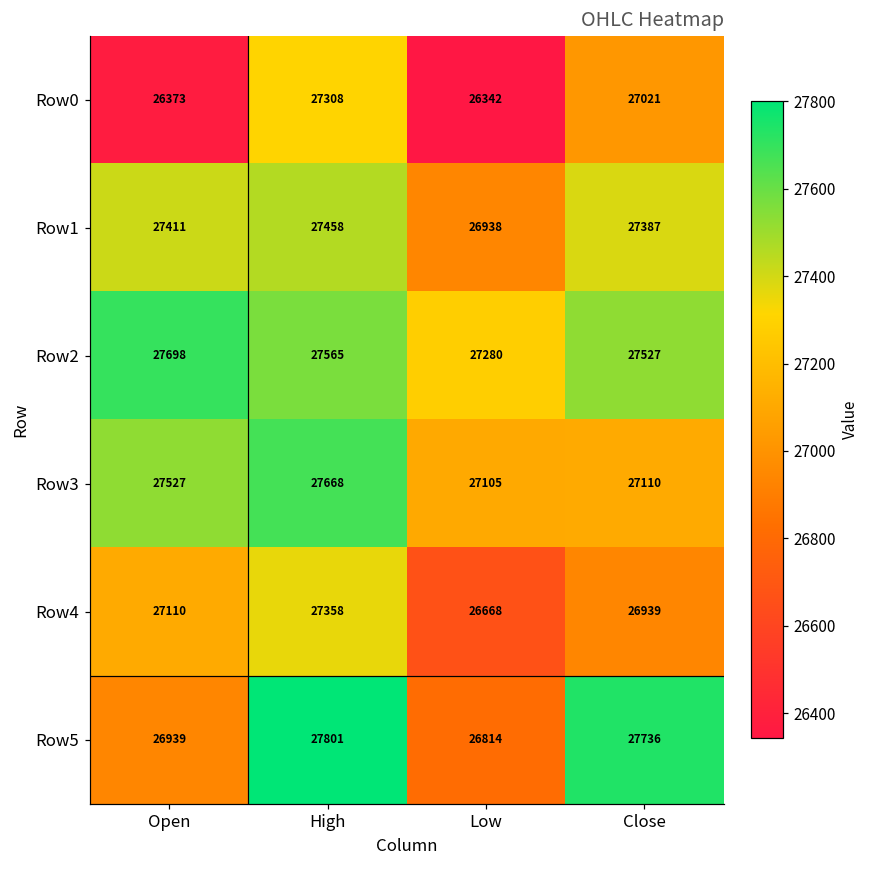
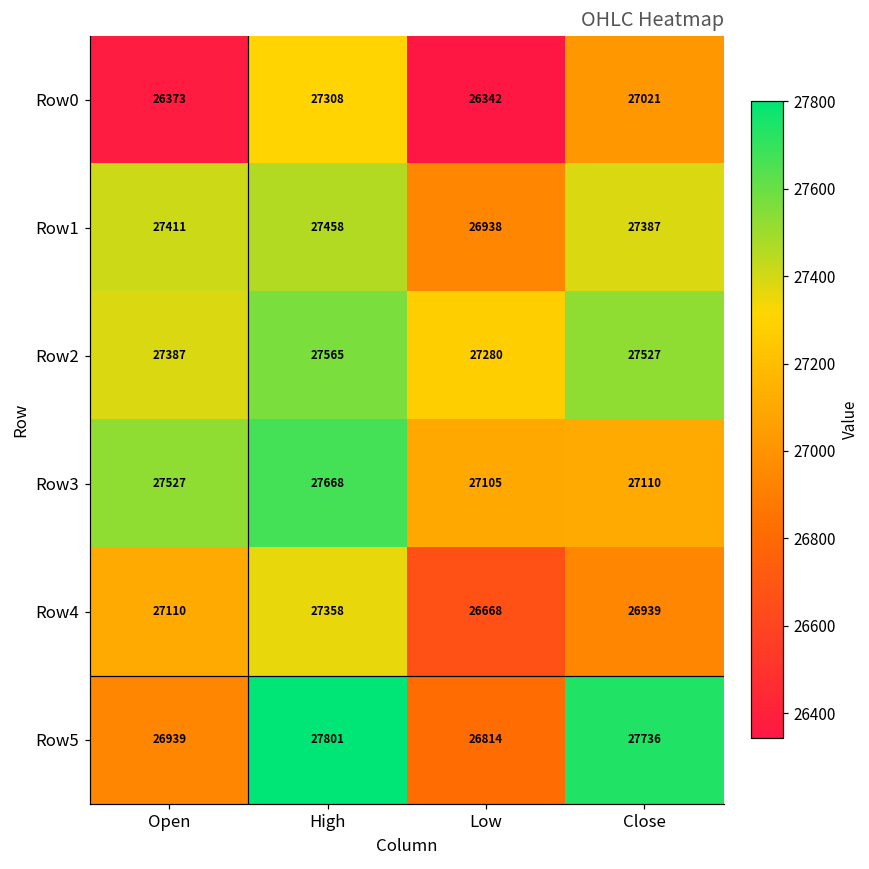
Row2, Open: 27698 -> 27387
